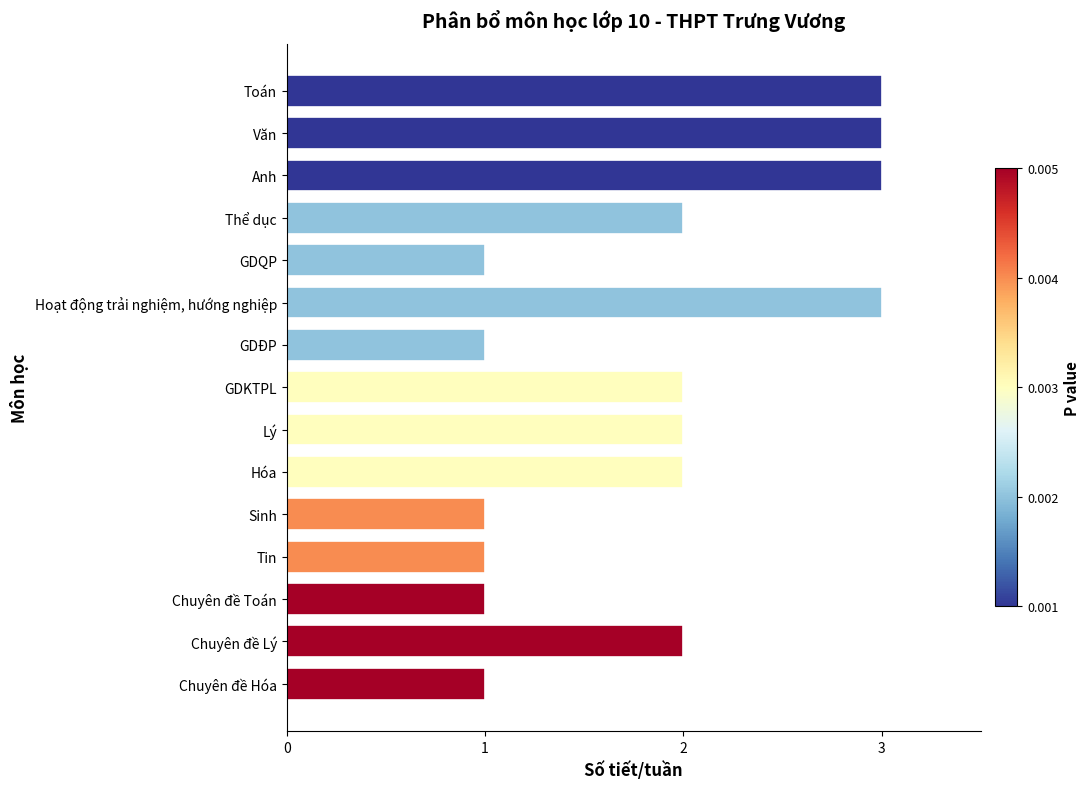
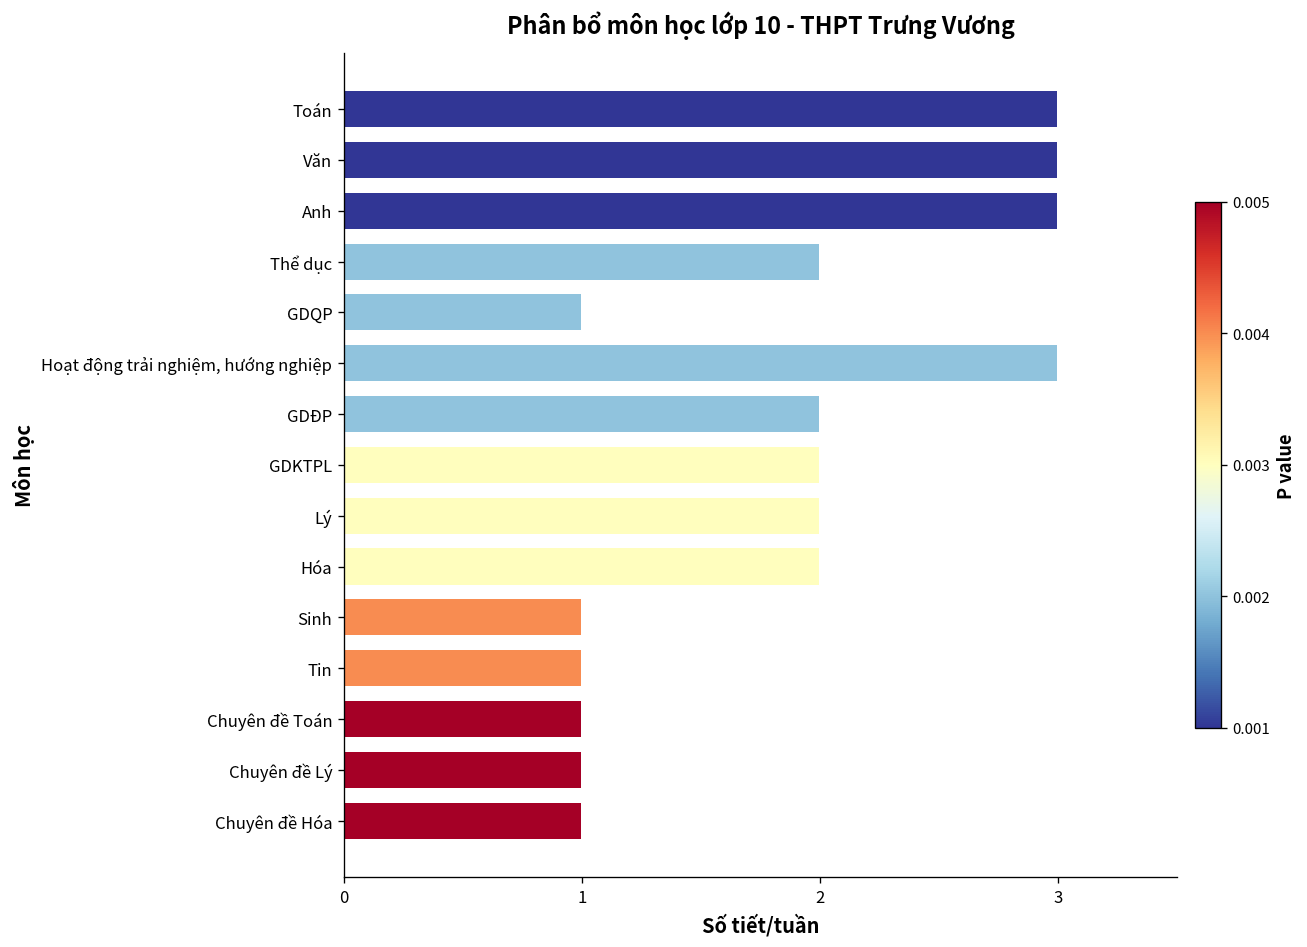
GDĐP: 1 -> 2
Chuyên đề Lý: 2 -> 1
